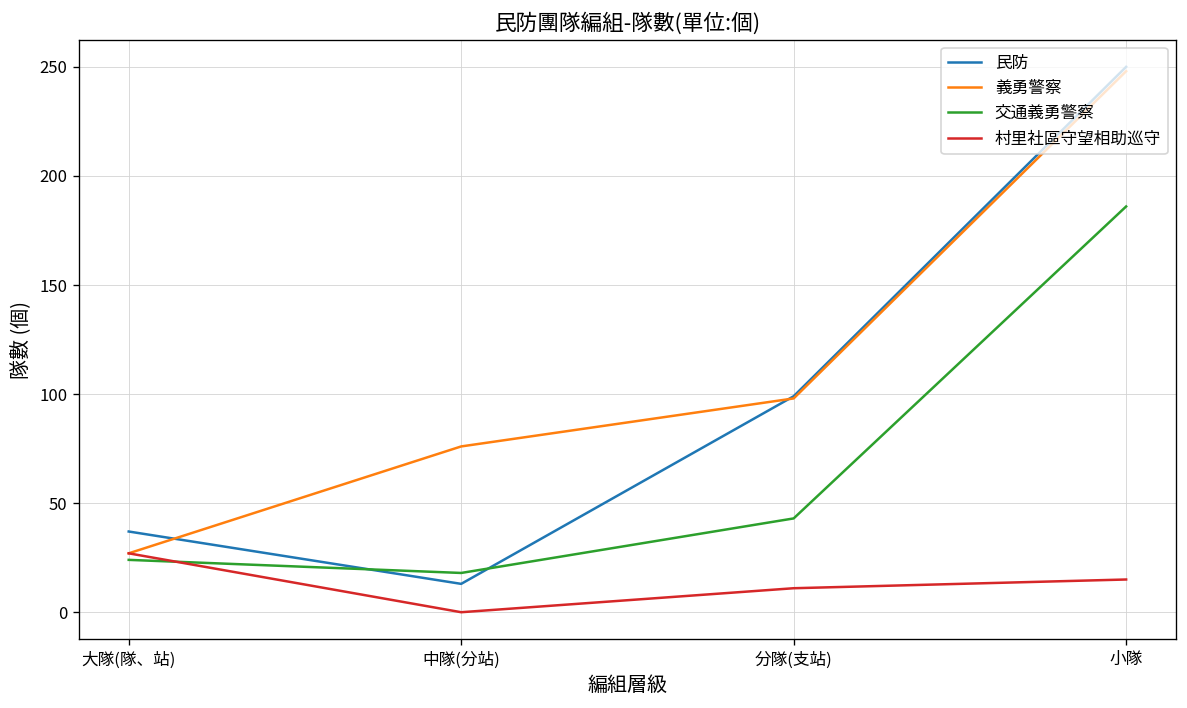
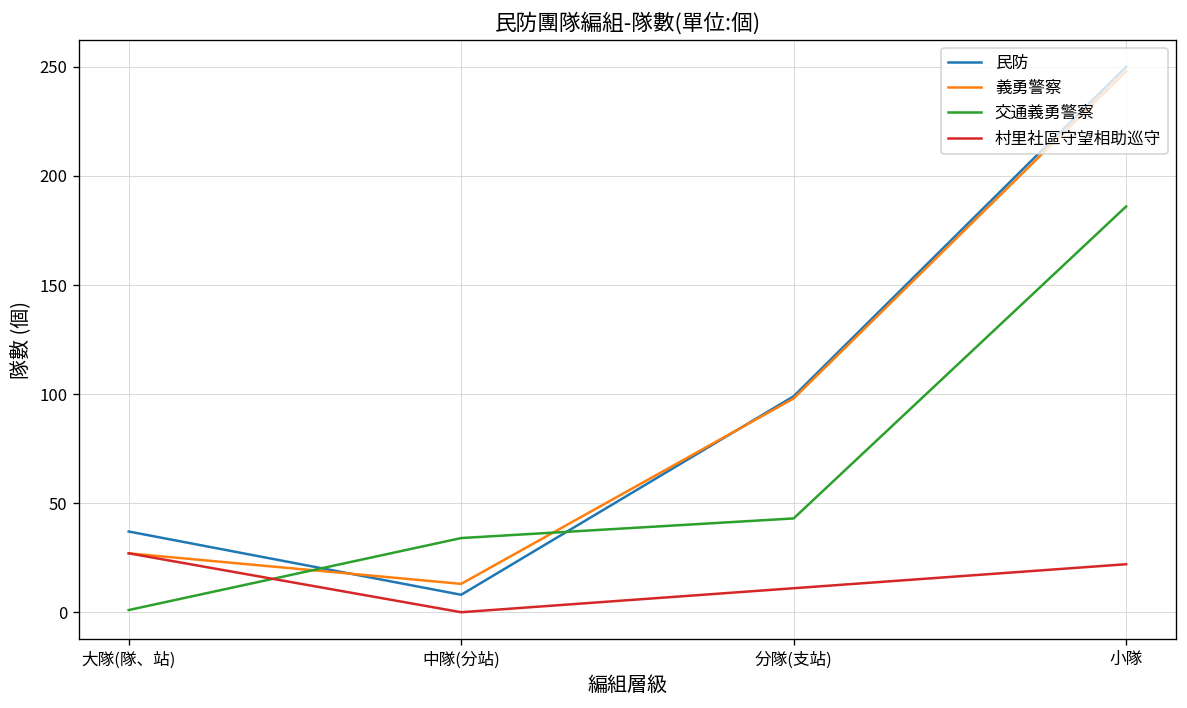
交通義勇警察, 大隊(隊、站): 24 -> 1
民防, 中隊(分站): 13 -> 8
義勇警察, 中隊(分站): 76 -> 13
交通義勇警察, 中隊(分站): 18 -> 34
村里社區守望相助巡守, 小隊: 15 -> 22
